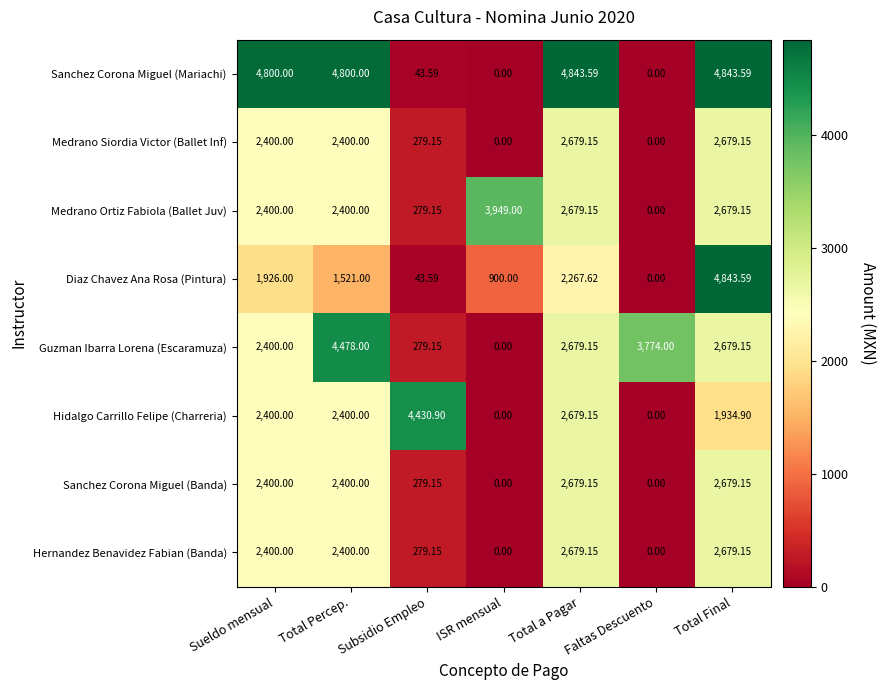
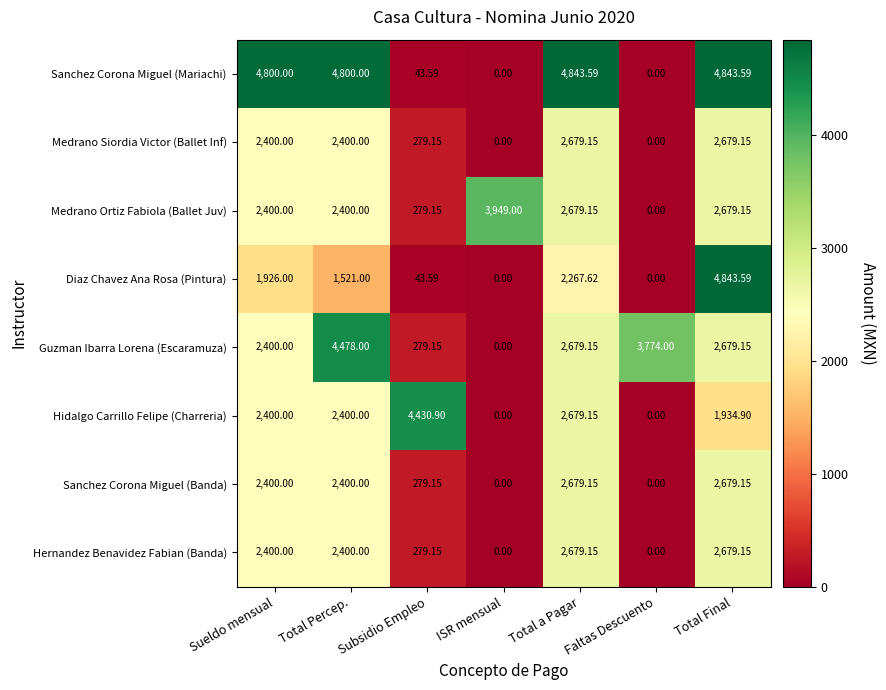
Diaz Chavez Ana Rosa (Pintura), ISR mensual: 900.00 -> 0.00
